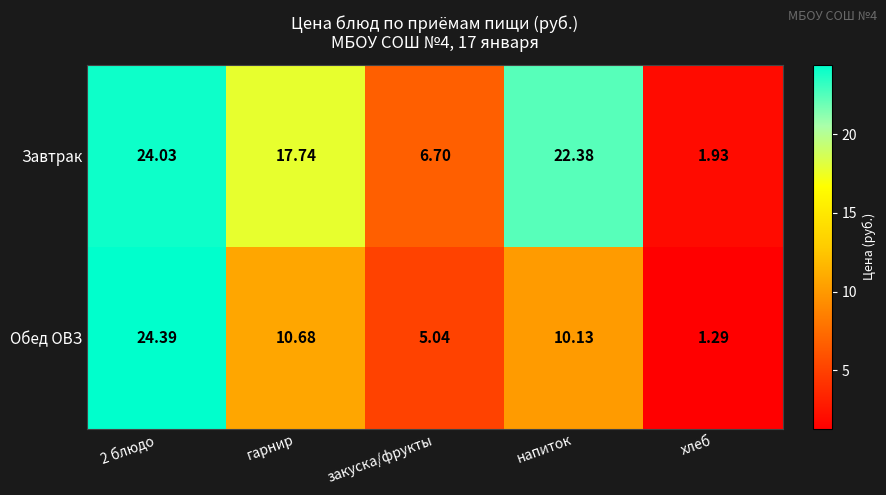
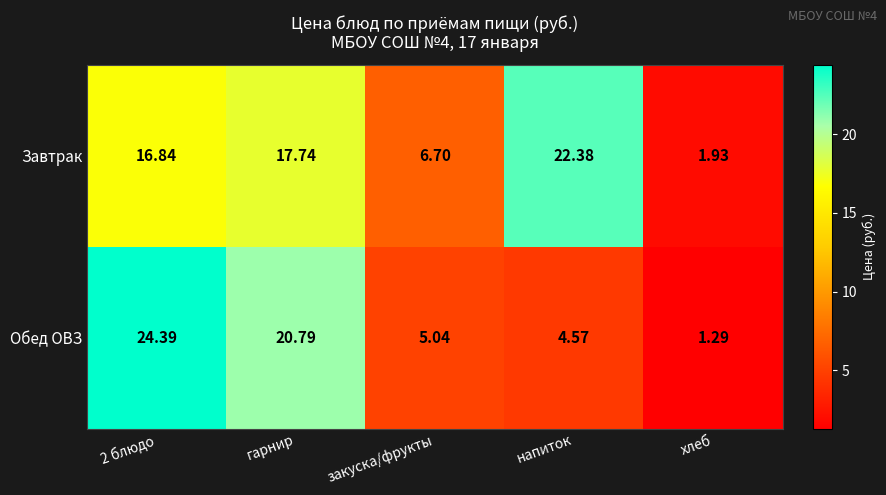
Завтрак, 2 блюдо: 24.03 -> 16.84
Обед ОВЗ, гарнир: 10.68 -> 20.79
Обед ОВЗ, напиток: 10.13 -> 4.57
